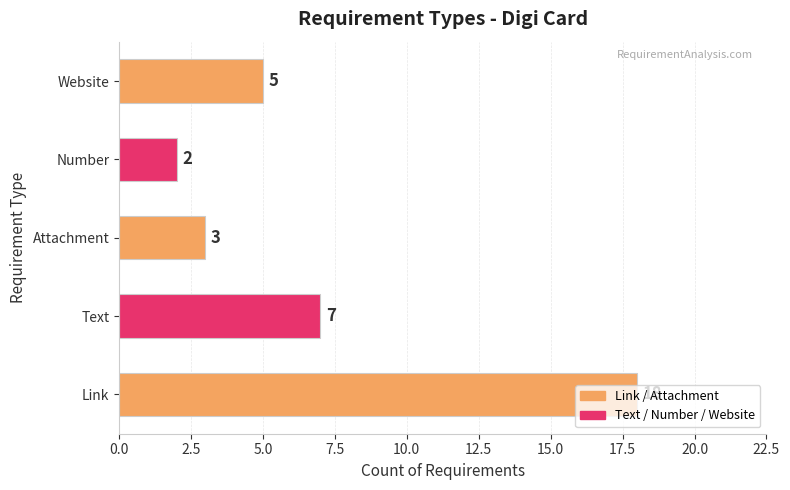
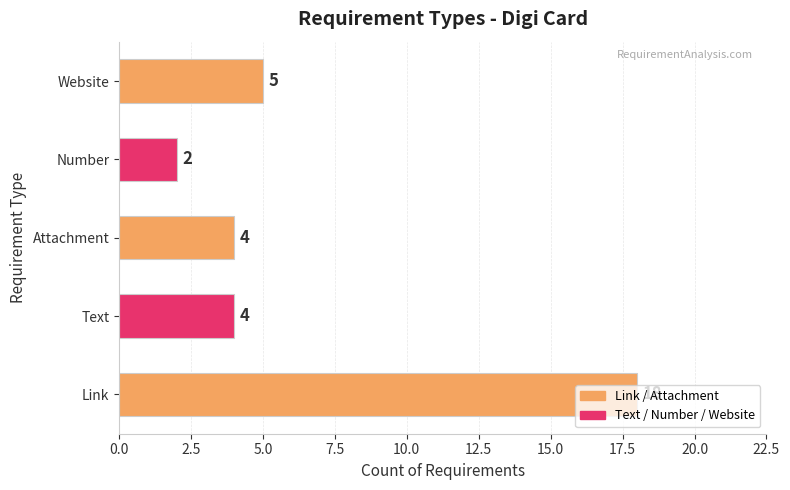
Attachment: 3 -> 4
Text: 7 -> 4
